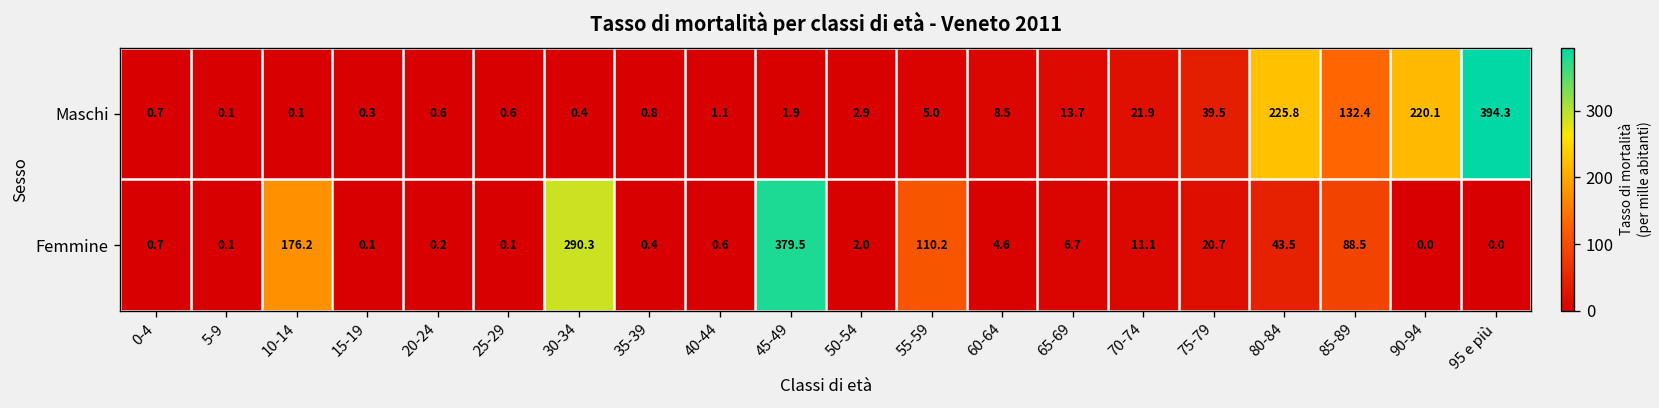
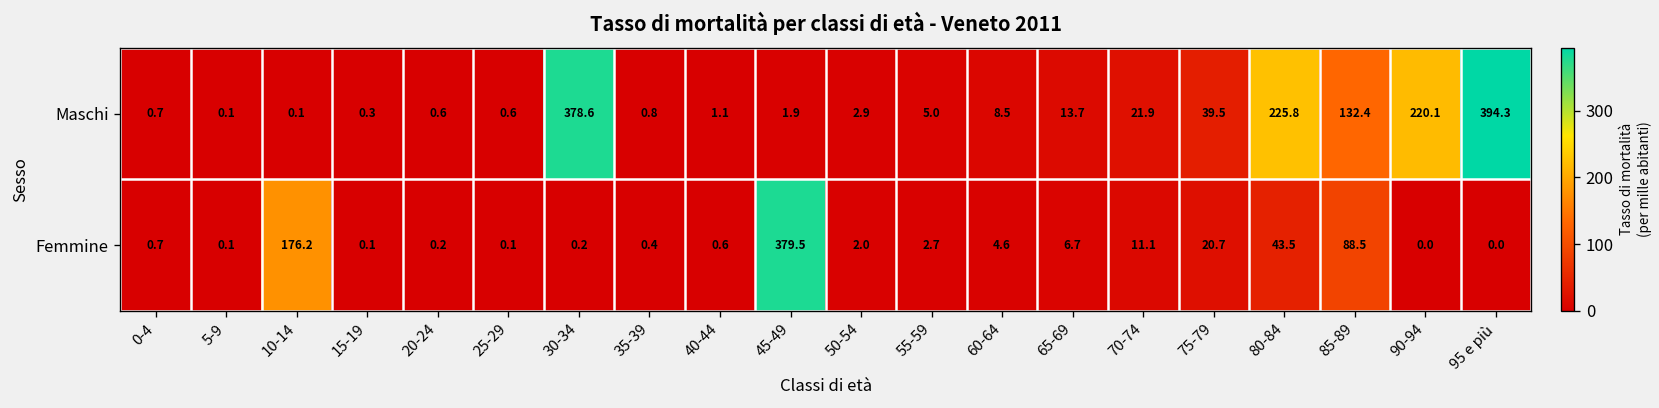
Maschi, 30-34: 0.4 -> 378.6
Femmine, 30-34: 290.3 -> 0.2
Femmine, 55-59: 110.2 -> 2.7
